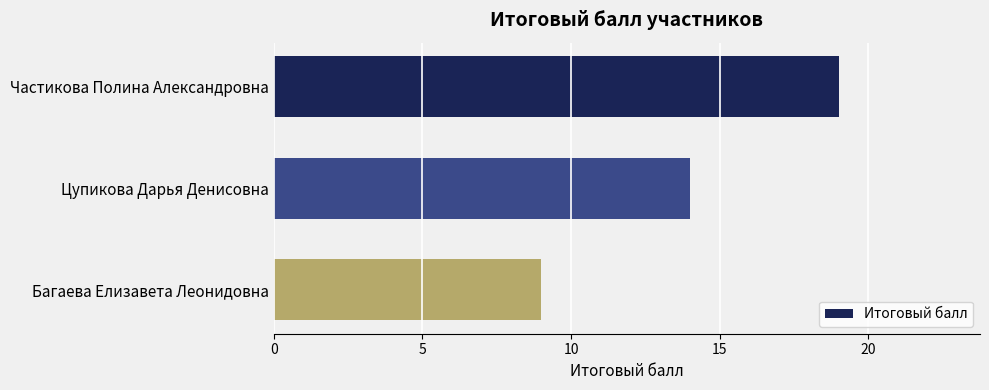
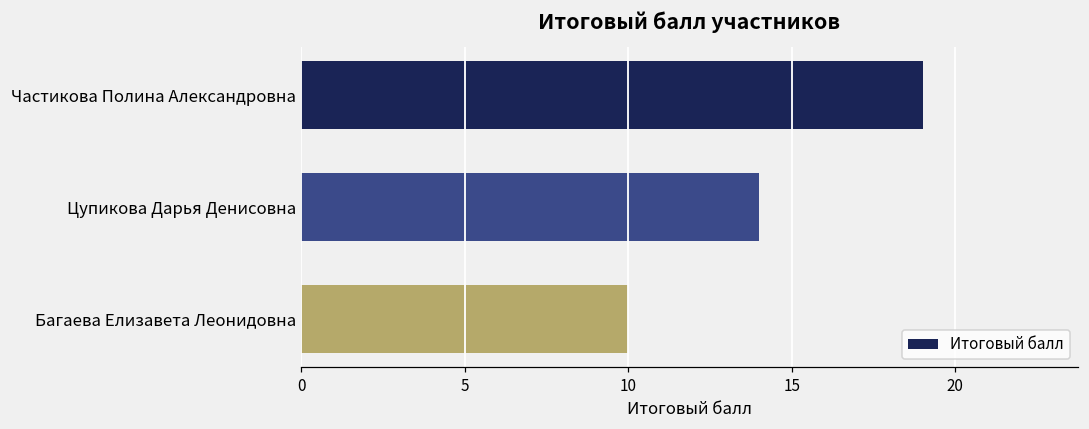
Багаева Елизавета Леонидовна: 9 -> 10
